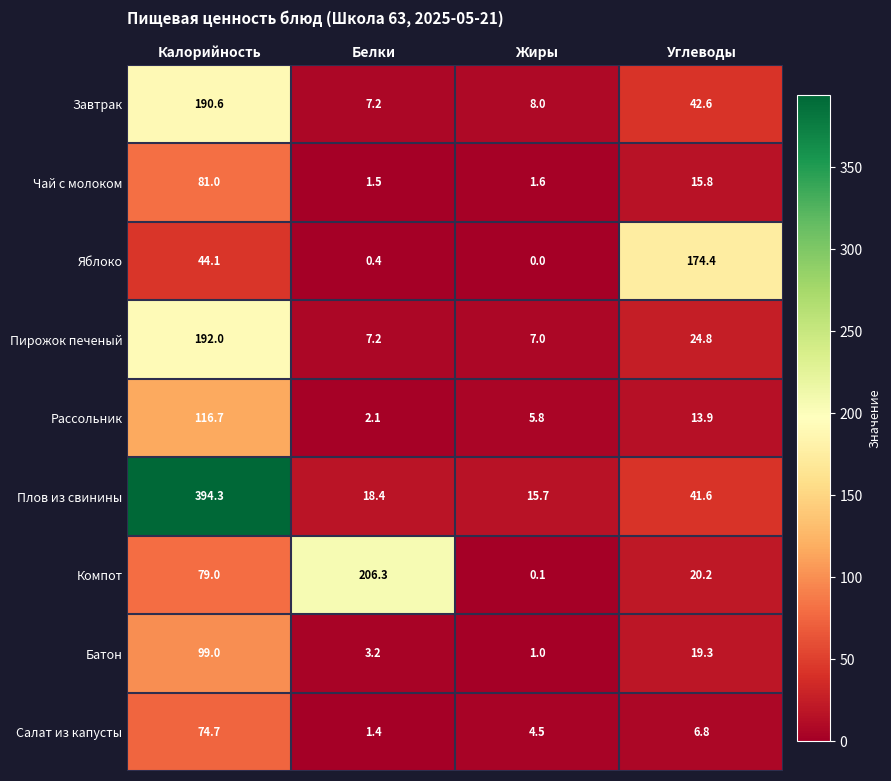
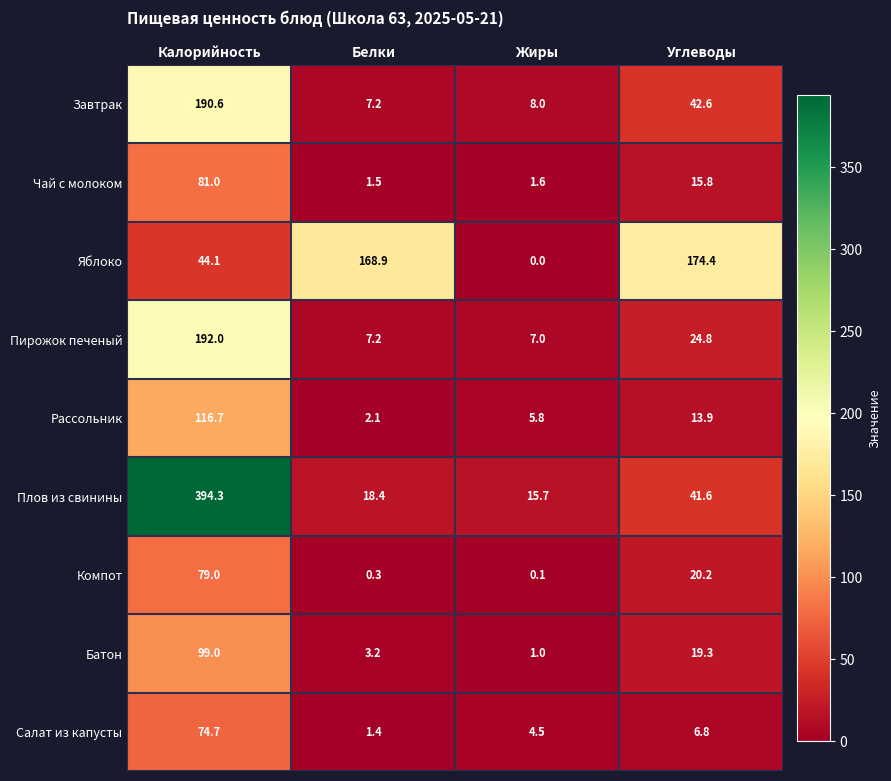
Яблоко, Белки: 0.4 -> 168.9
Компот, Белки: 206.3 -> 0.3
